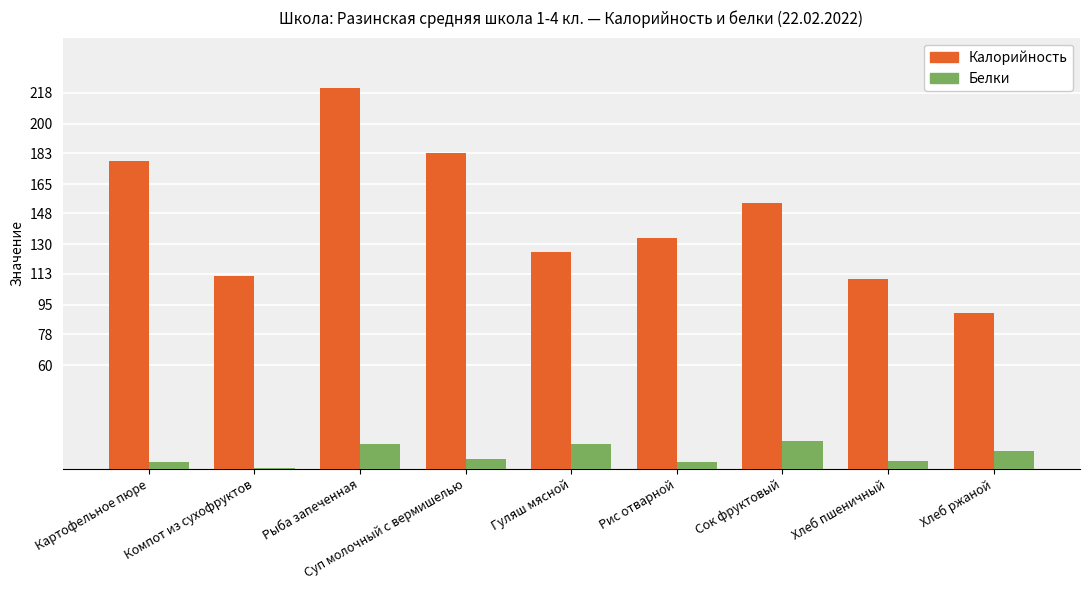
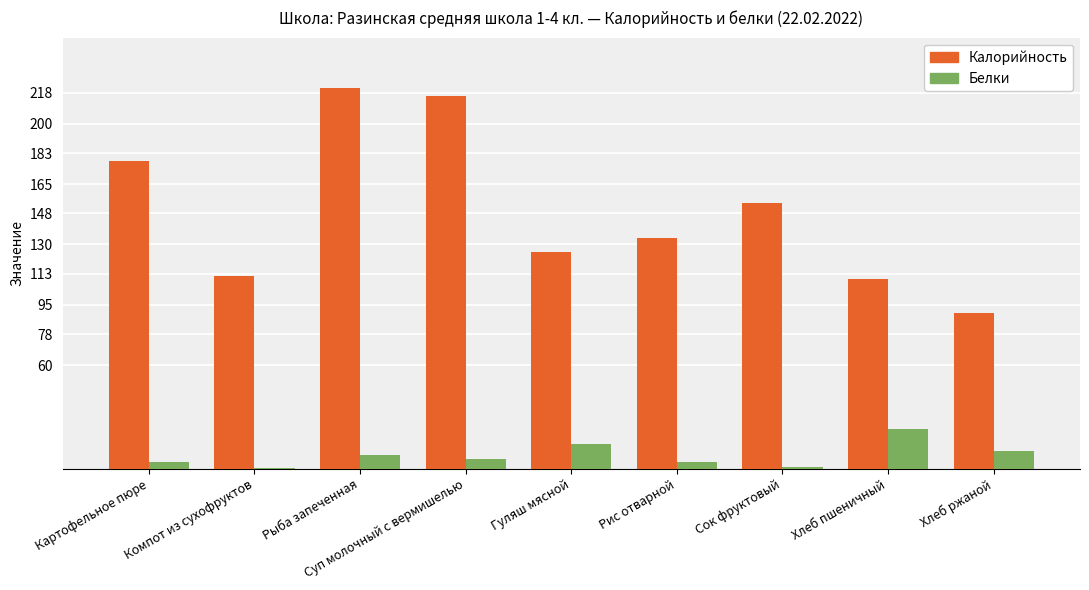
Белки, Рыба запеченная: 15 -> 8
Калорийность, Суп молочный с вермишелью: 183 -> 216
Белки, Сок фруктовый: 16 -> 1
Белки, Хлеб пшеничный: 4 -> 23
